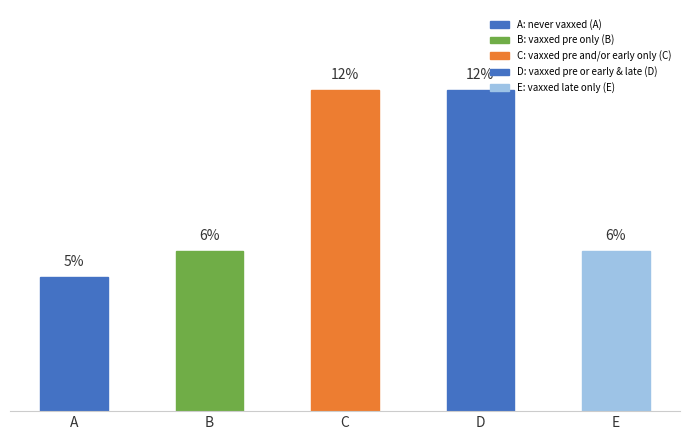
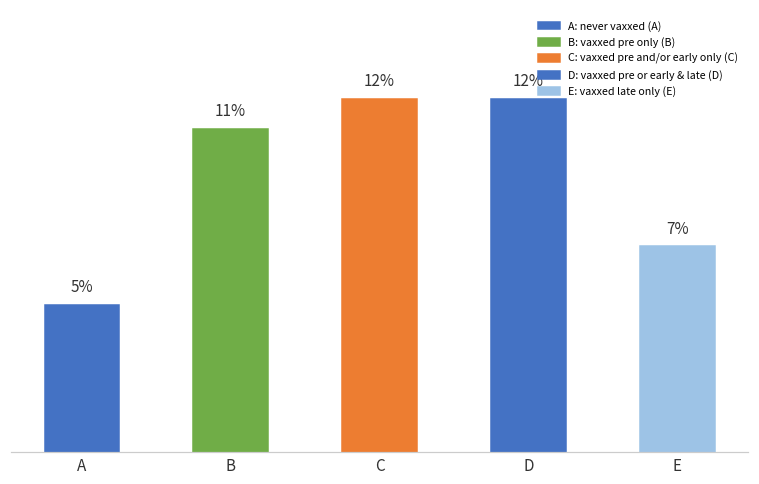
B: 6% -> 11%
E: 6% -> 7%
